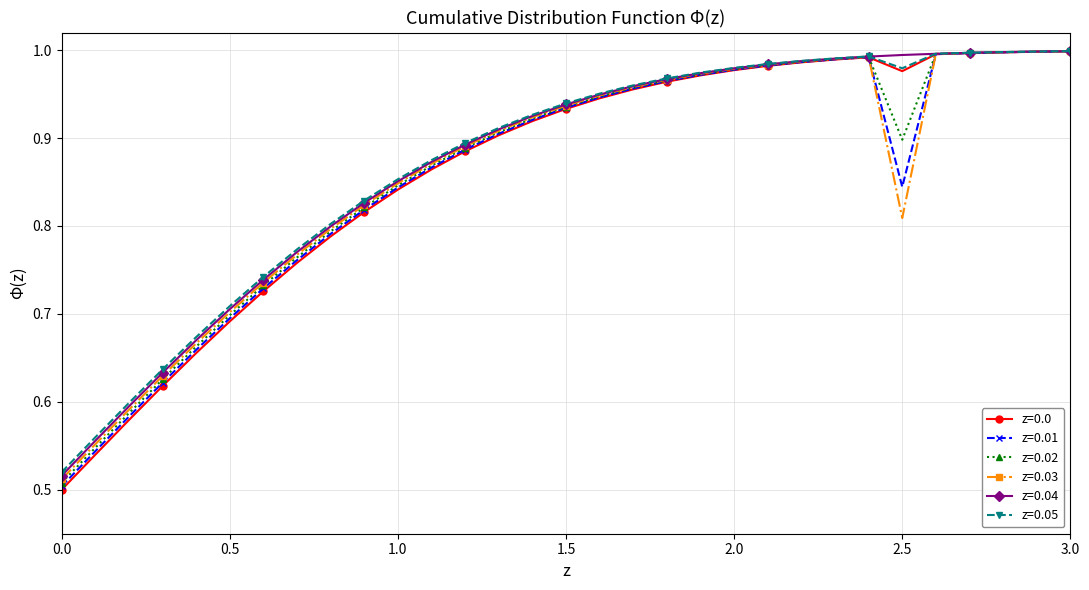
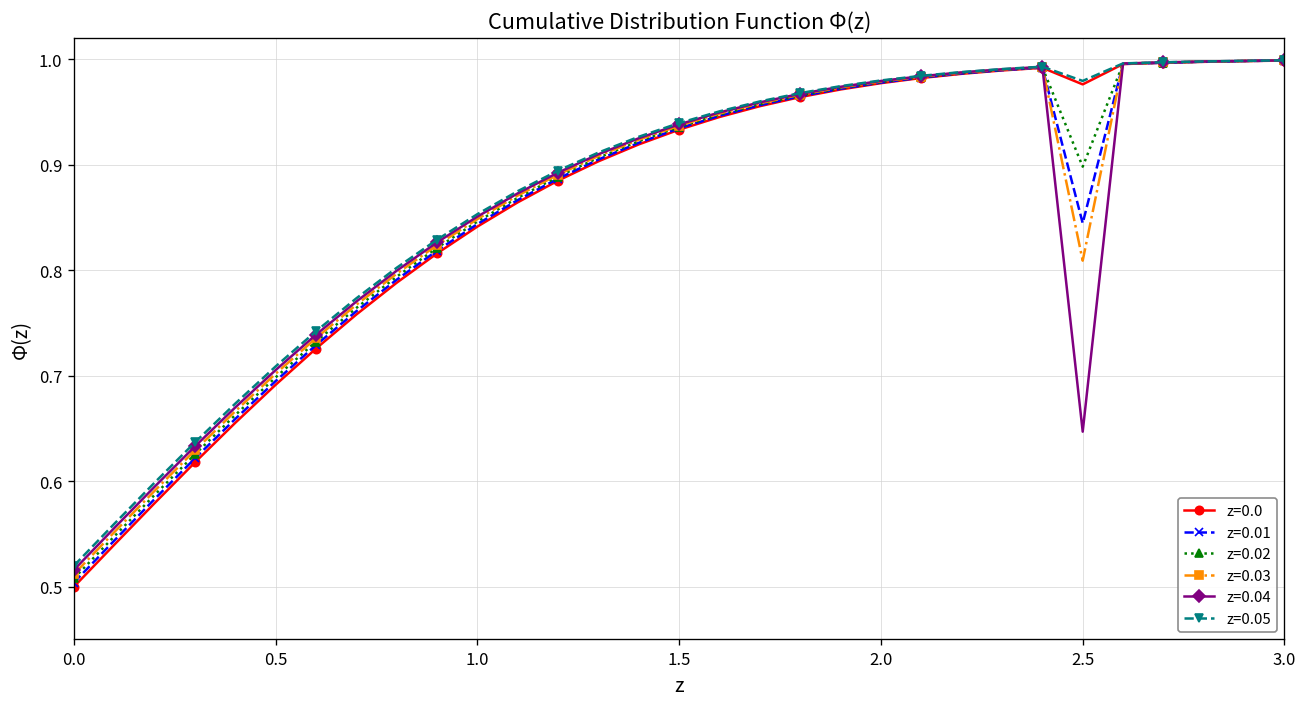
z=0.04, 2.5: 0.99 -> 0.65
